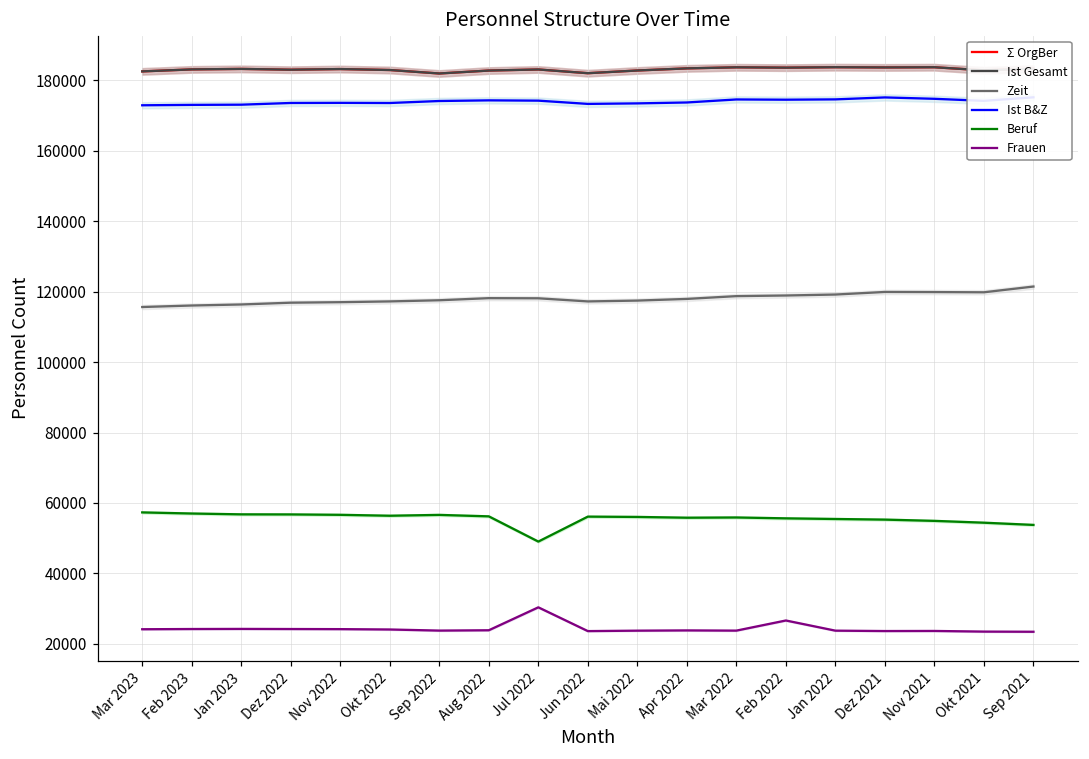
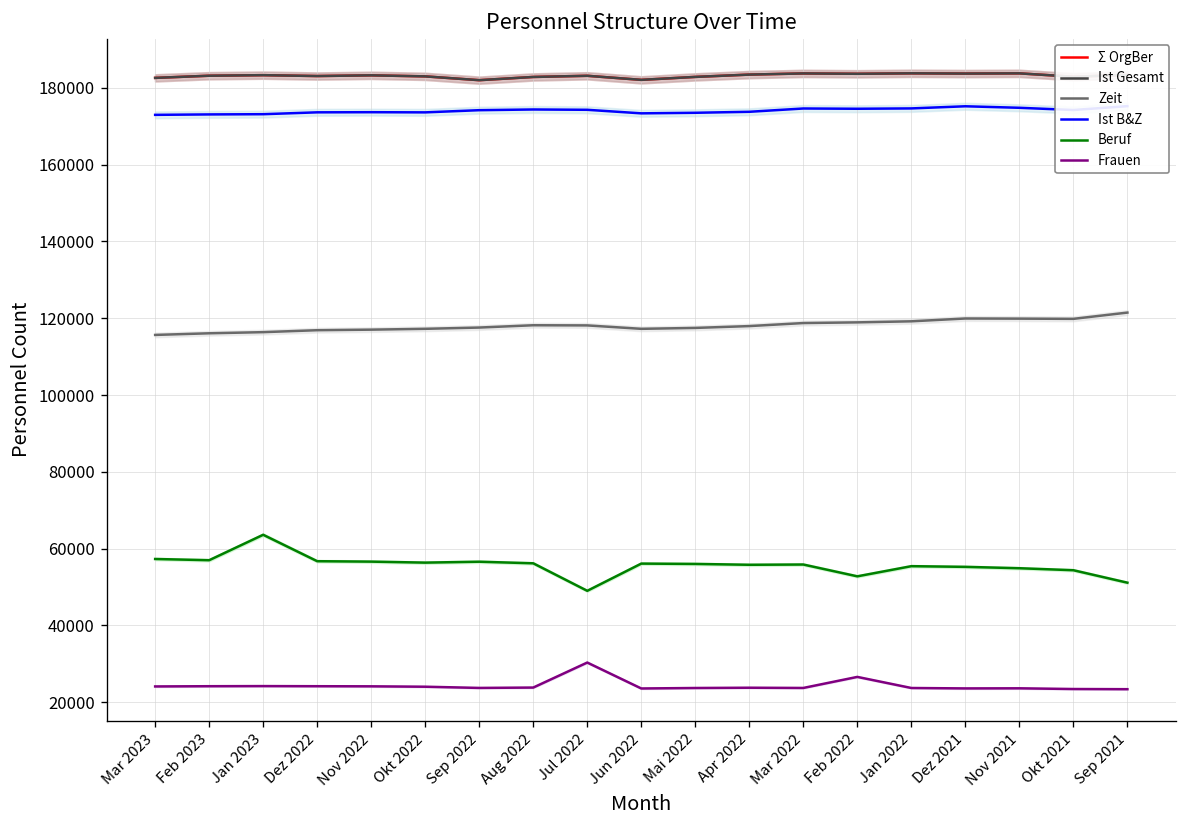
Beruf, Jan 2023: 57000 -> 64000
Beruf, Feb 2022: 56000 -> 53000
Beruf, Sep 2021: 54000 -> 51000
